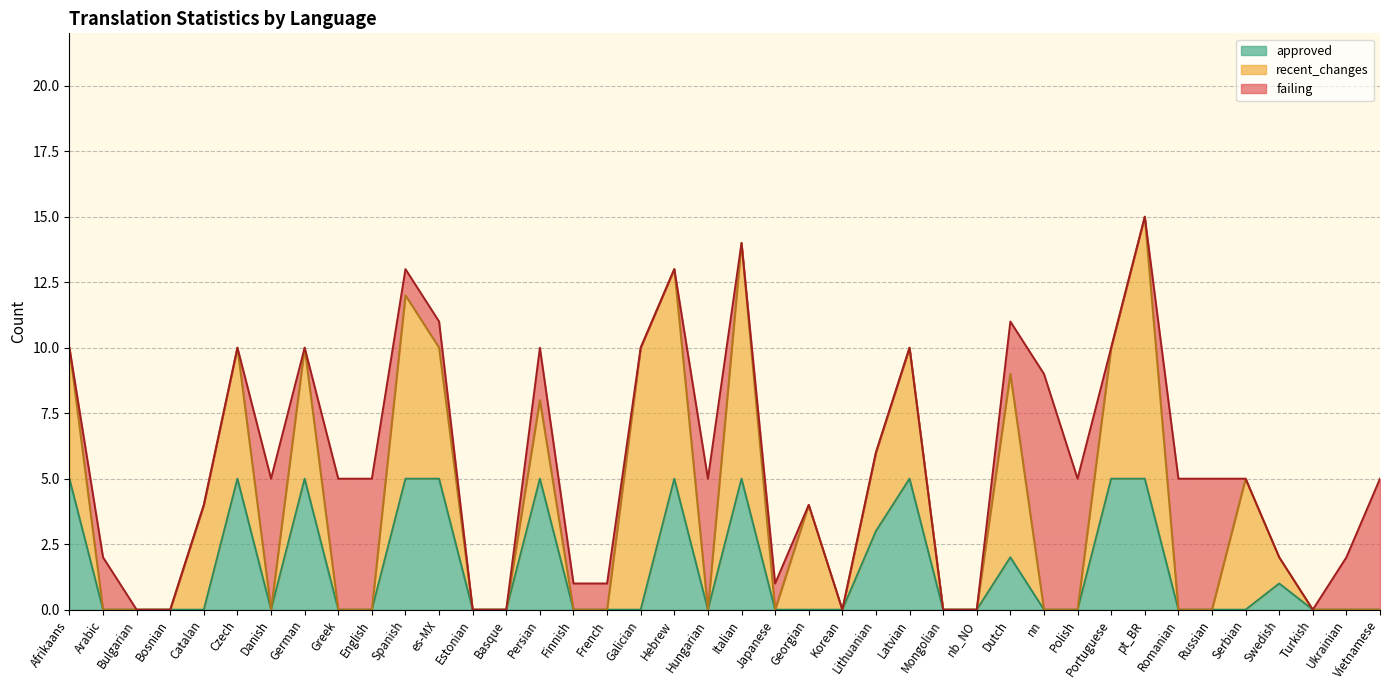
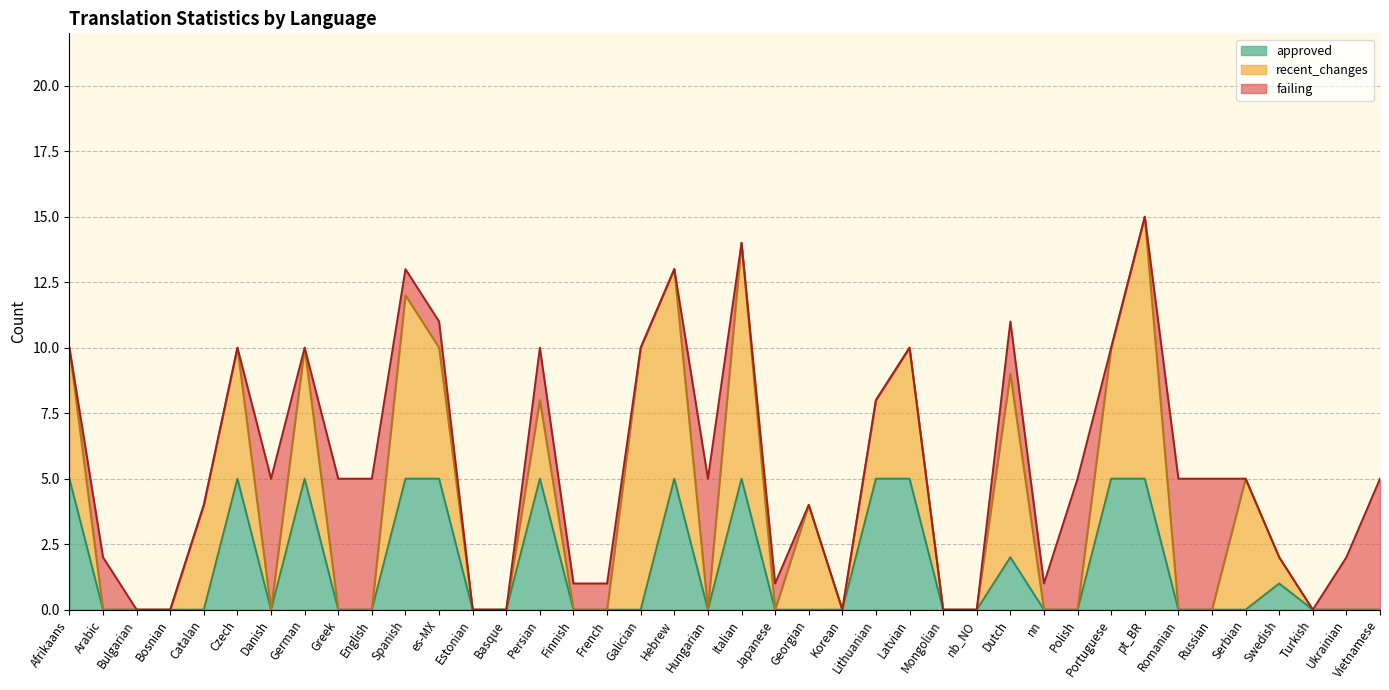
approved, Lithuanian: 3 -> 5
failing, nn: 9 -> 1
